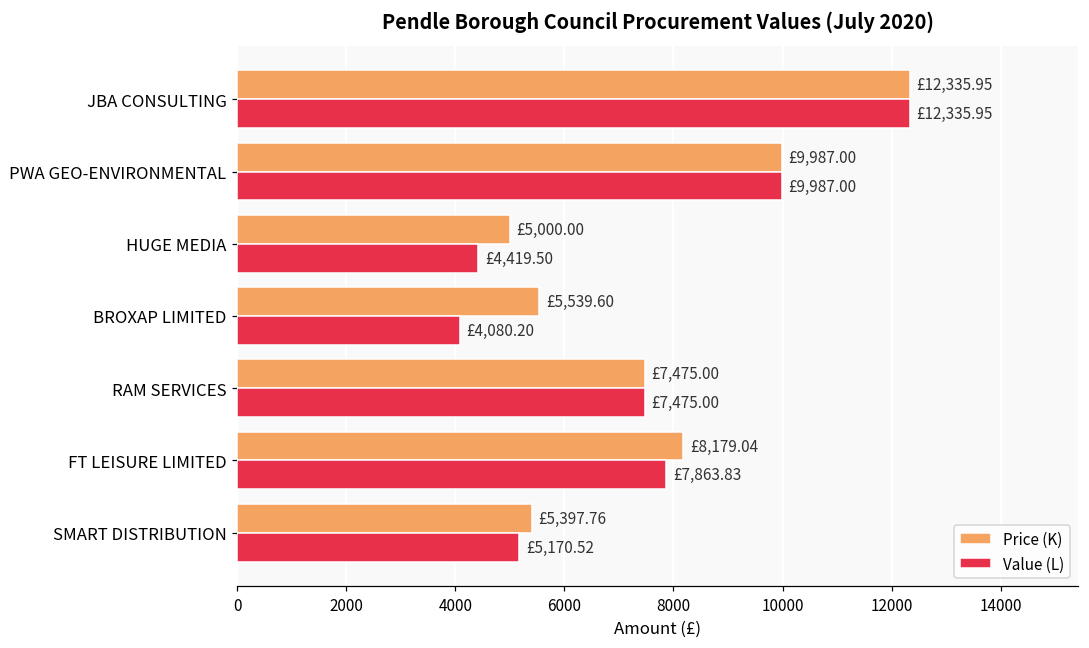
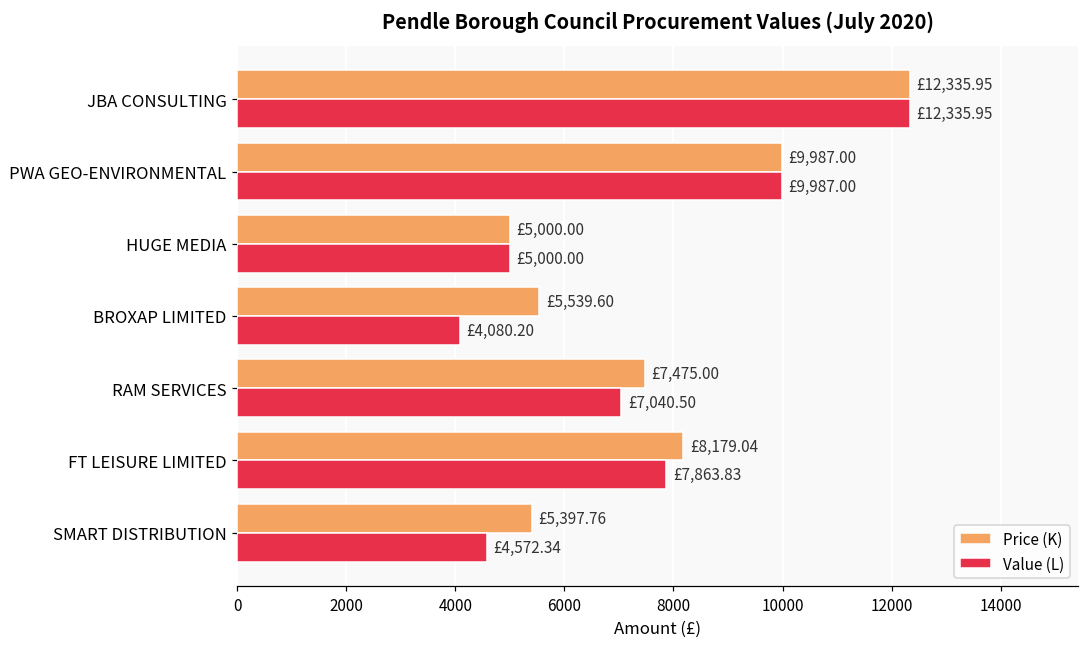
Value (L), HUGE MEDIA: £4,419.50 -> £5,000.00
Value (L), RAM SERVICES: £7,475.00 -> £7,040.50
Value (L), SMART DISTRIBUTION: £5,170.52 -> £4,572.34
